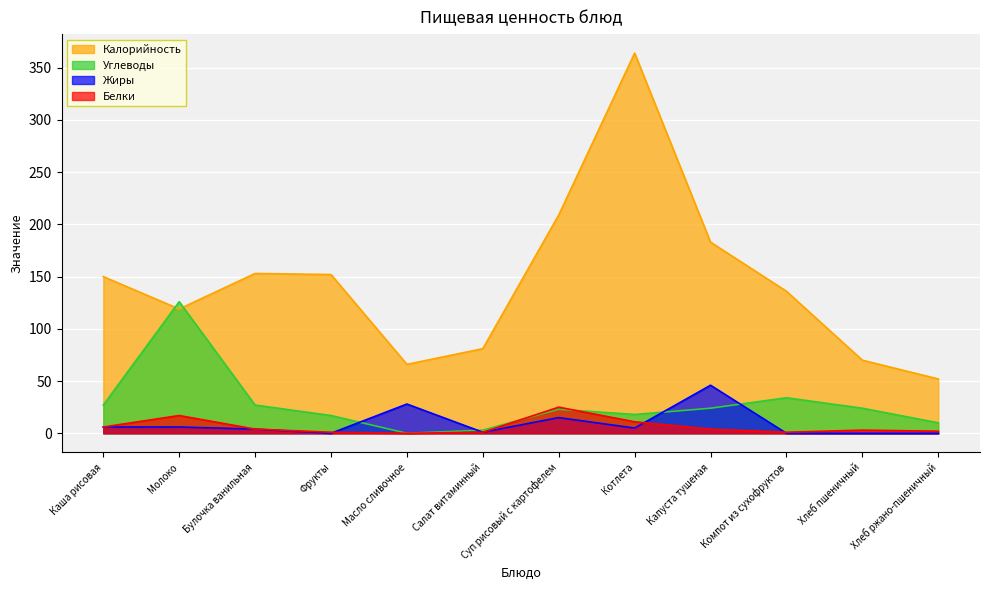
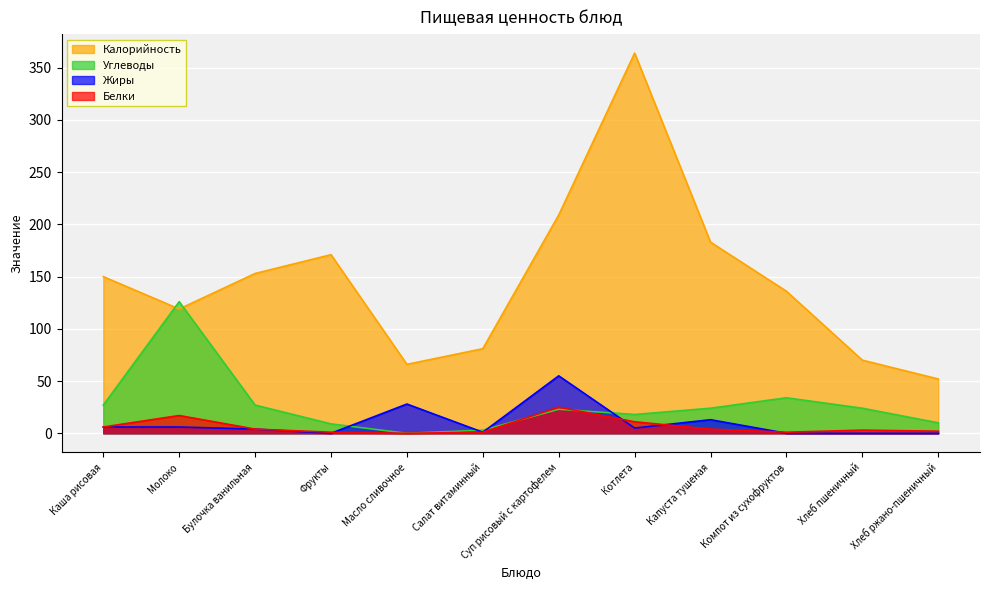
Калорийность, Фрукты: 152 -> 171
Углеводы, Фрукты: 17 -> 9
Жиры, Суп рисовый с картофелем: 15 -> 55
Жиры, Капуста тушеная: 46 -> 13
